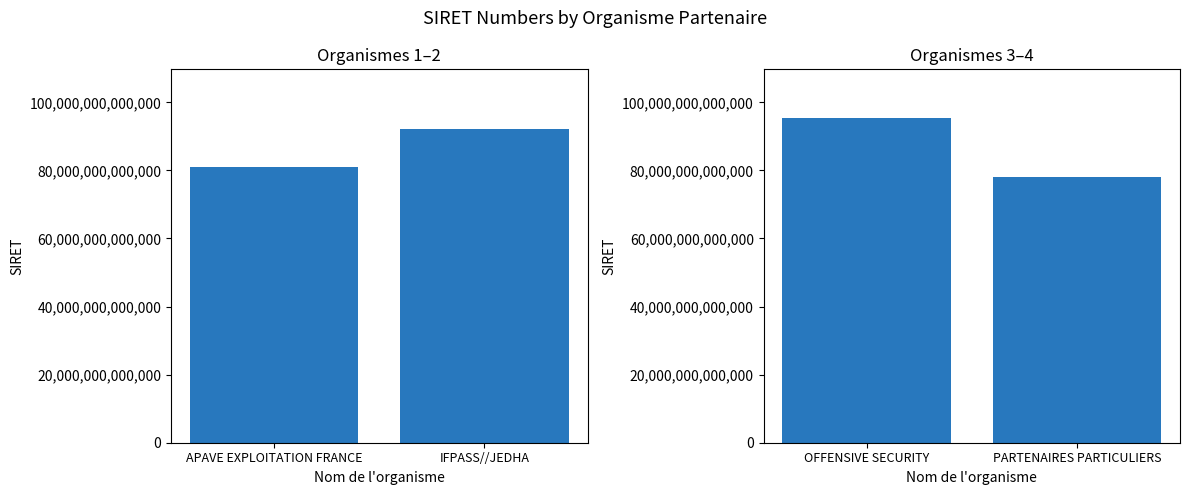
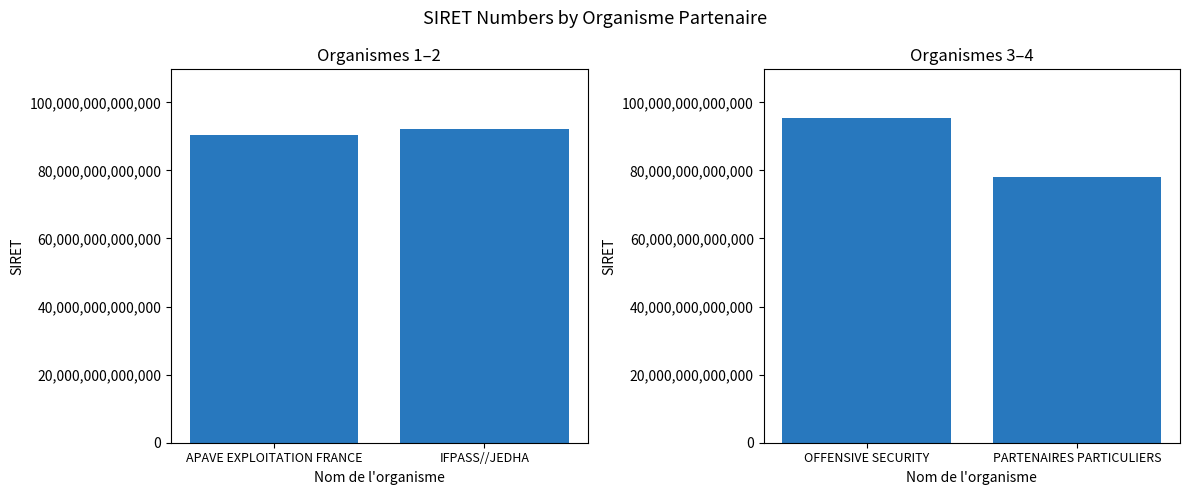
Organismes 1–2, APAVE EXPLOITATION FRANCE: 81,000,000,000,000 -> 90,000,000,000,000
